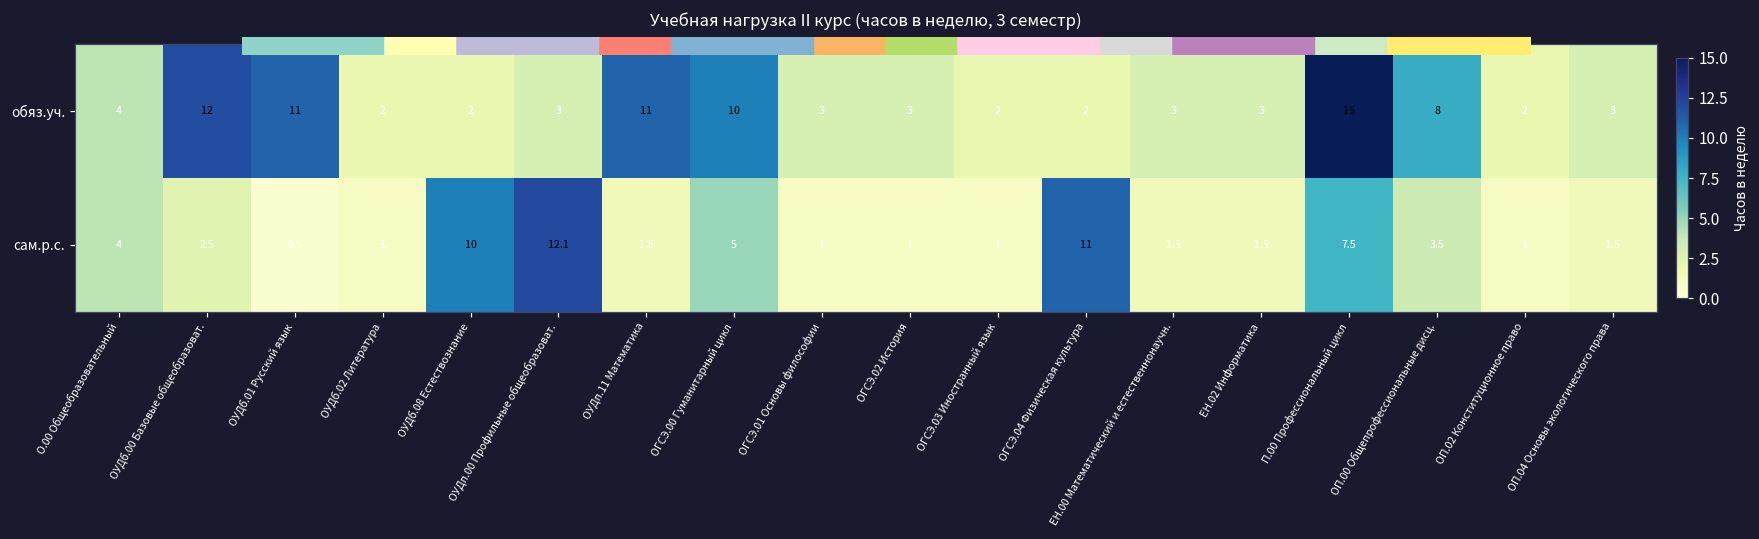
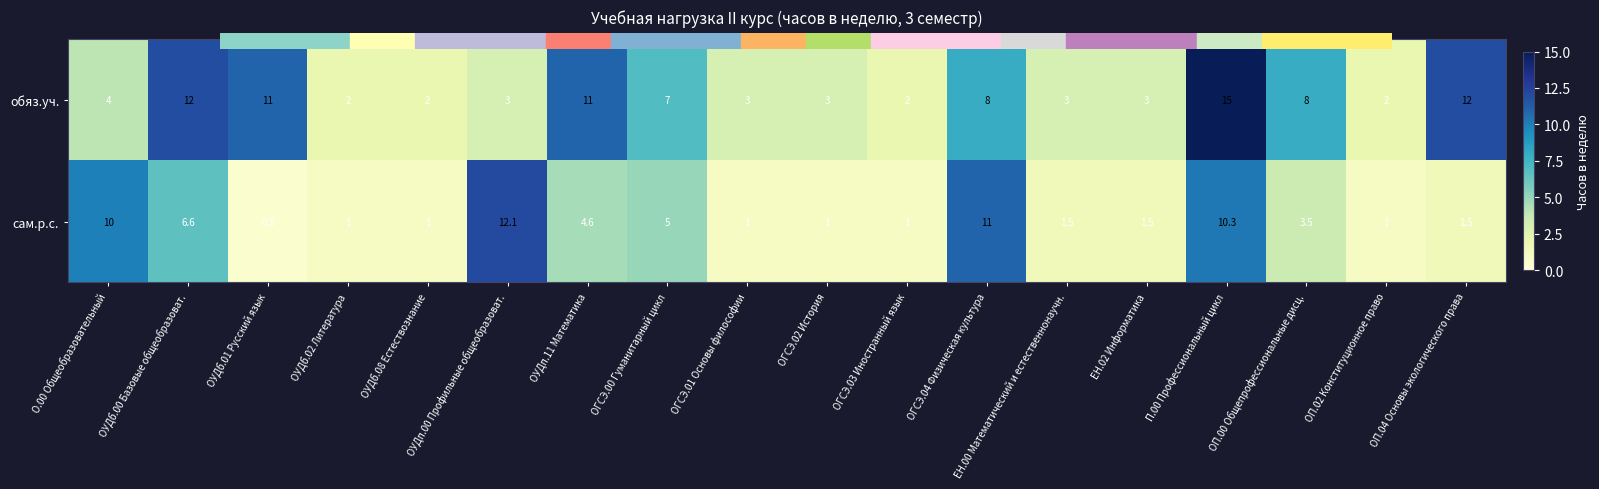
обяз.уч., ОГСЭ.00 Гуманитарный цикл: 10 -> 7
обяз.уч., ОГСЭ.04 Физическая культура: 2 -> 8
обяз.уч., ОП.04 Основы экологического права: 3 -> 12
сам.р.с., О.00 Общеобразовательный: 4 -> 10
сам.р.с., ОУДб.00 Базовые общеобразоват.: 2.5 -> 6.6
сам.р.с., ОУДб.08 Естествознание: 10 -> 1
сам.р.с., ОУДп.11 Математика: 1.5 -> 4.6
сам.р.с., П.00 Профессиональный цикл: 7.5 -> 10.3
